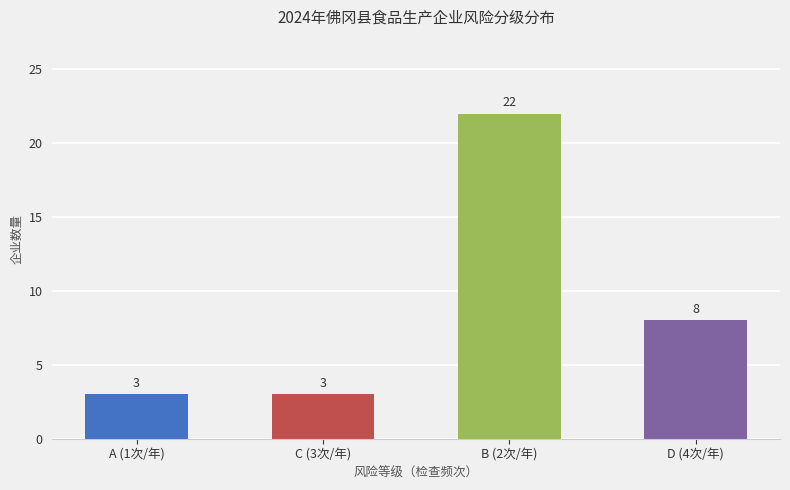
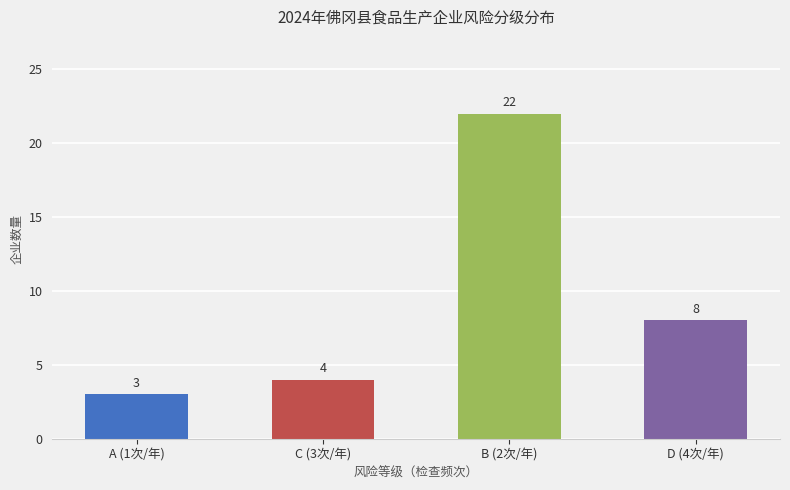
C (3次/年): 3 -> 4
